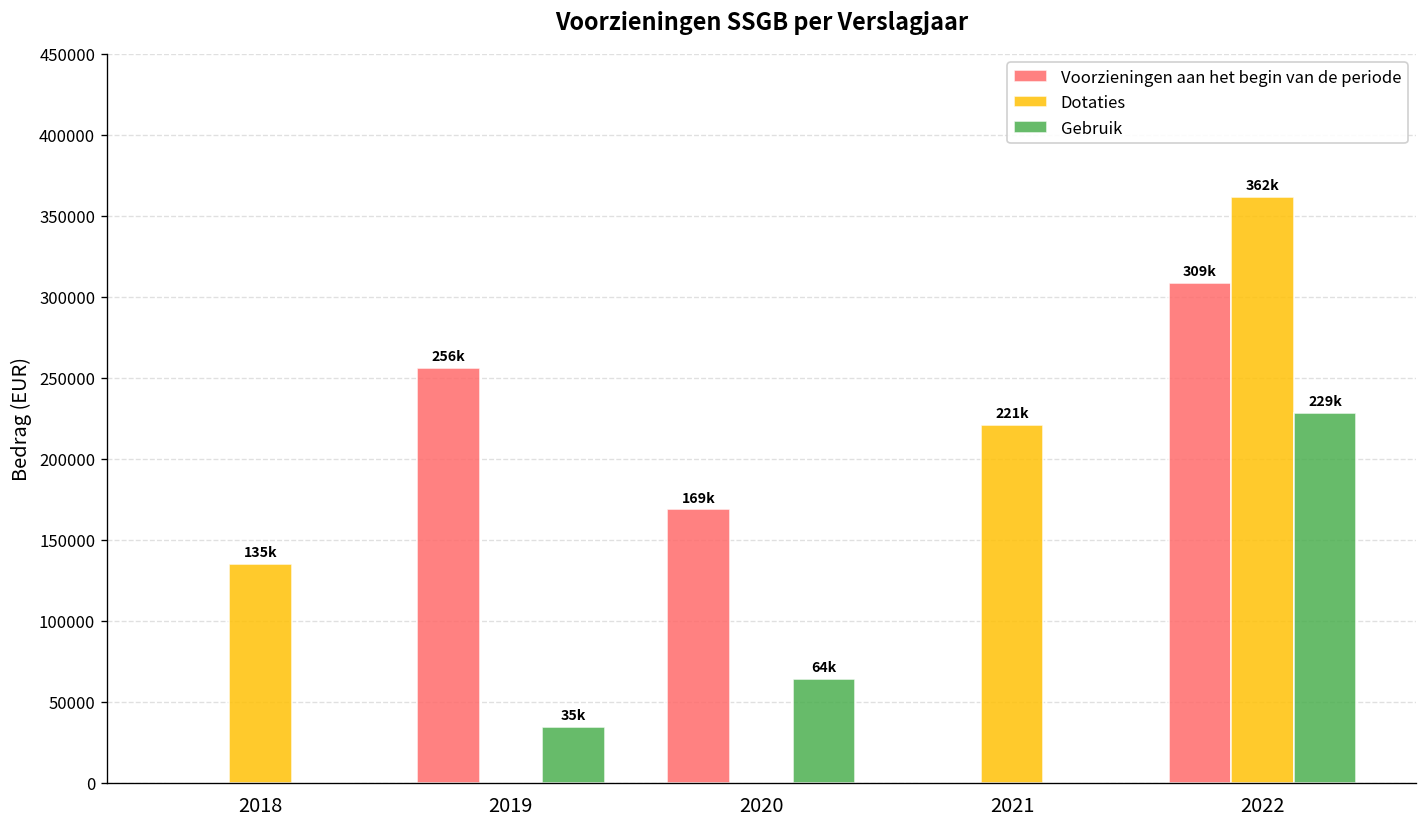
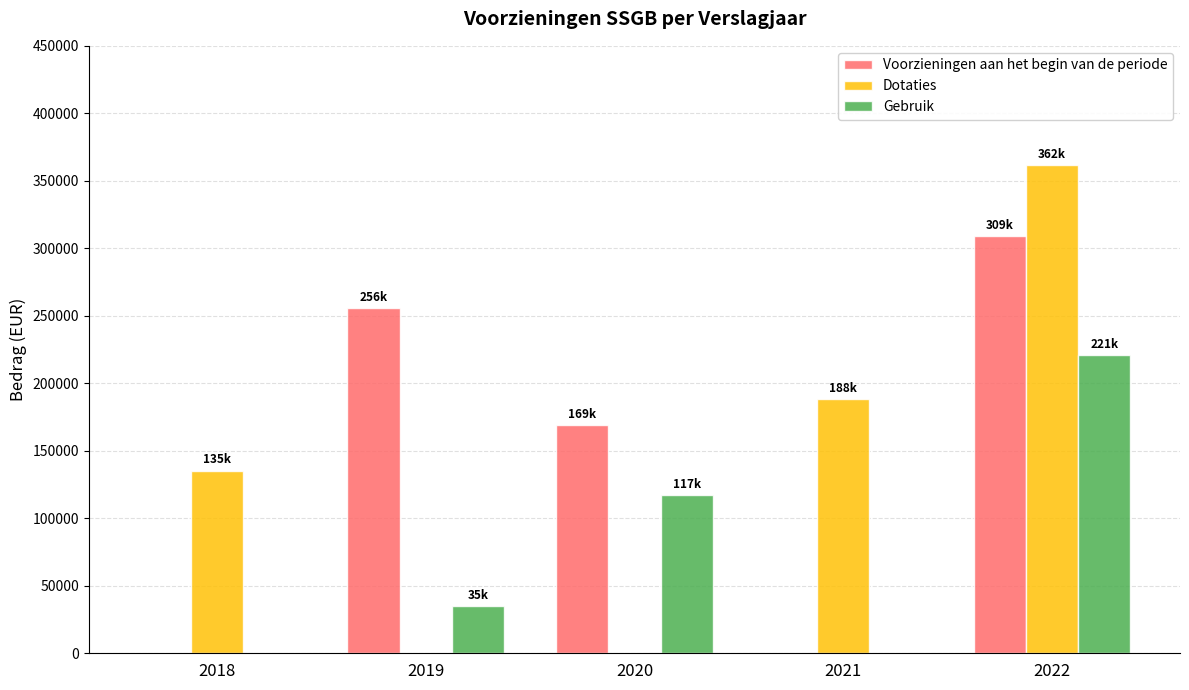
Gebruik, 2020: 64k -> 117k
Dotaties, 2021: 221k -> 188k
Gebruik, 2022: 229k -> 221k
